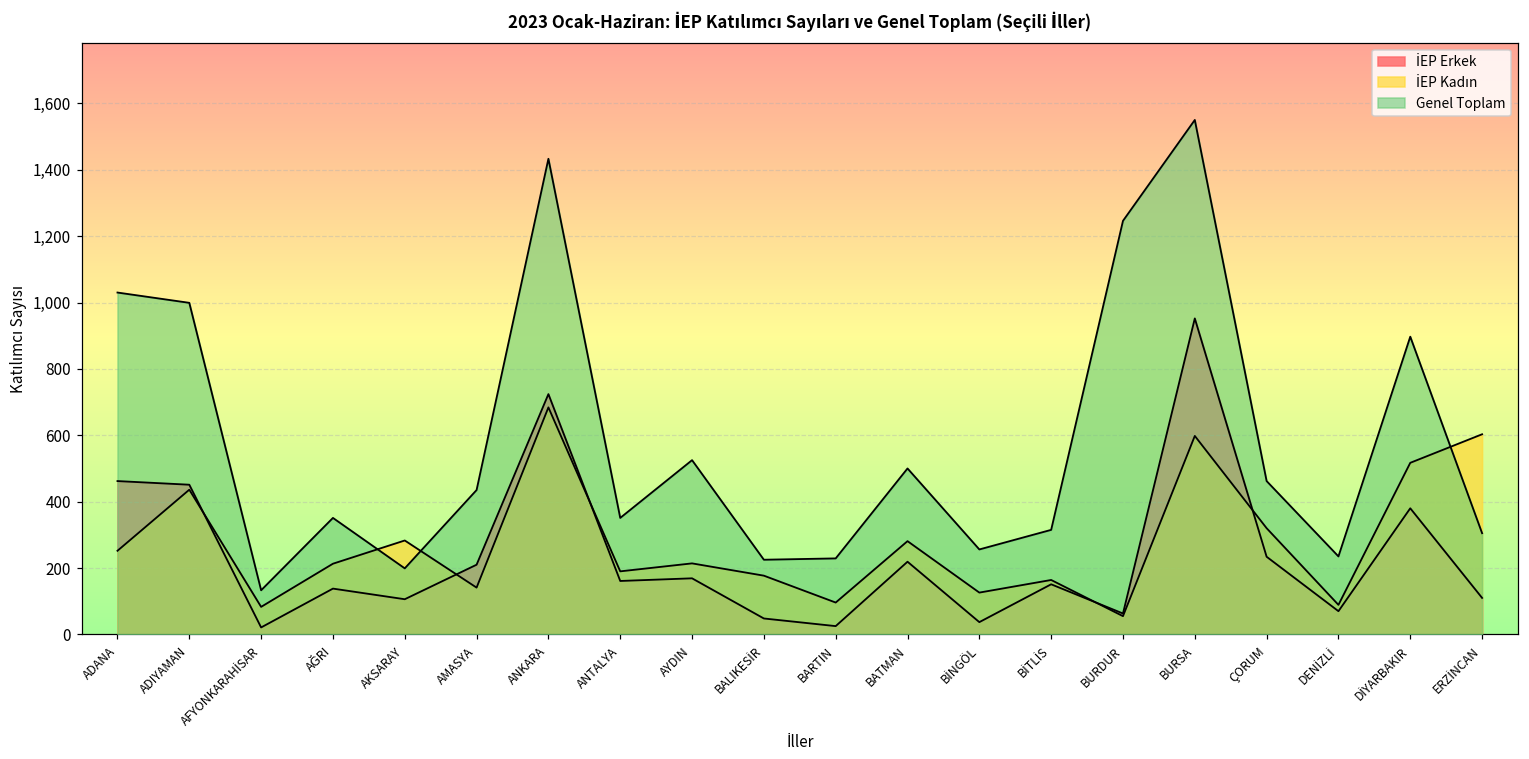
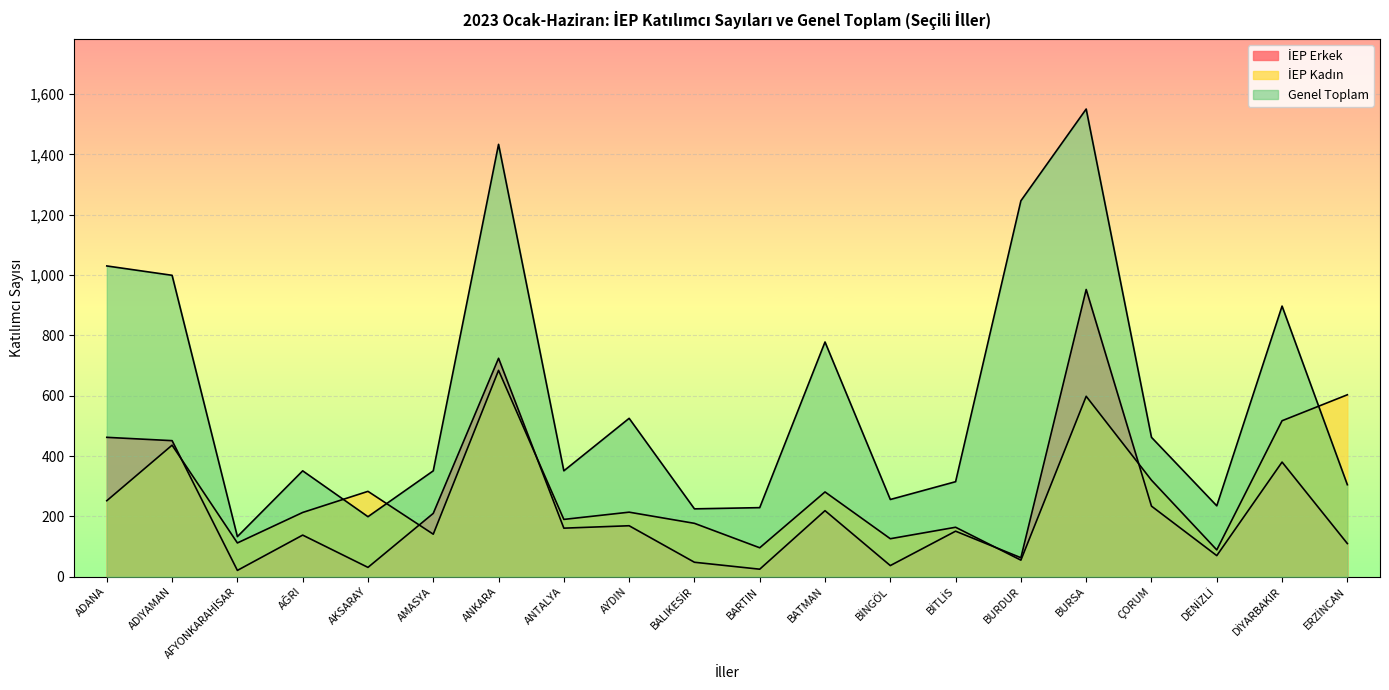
İEP Kadın, AFYONKARAHİSAR: 80 -> 110
İEP Erkek, AKSARAY: 110 -> 30
Genel Toplam, AMASYA: 440 -> 350
Genel Toplam, BATMAN: 500 -> 780
